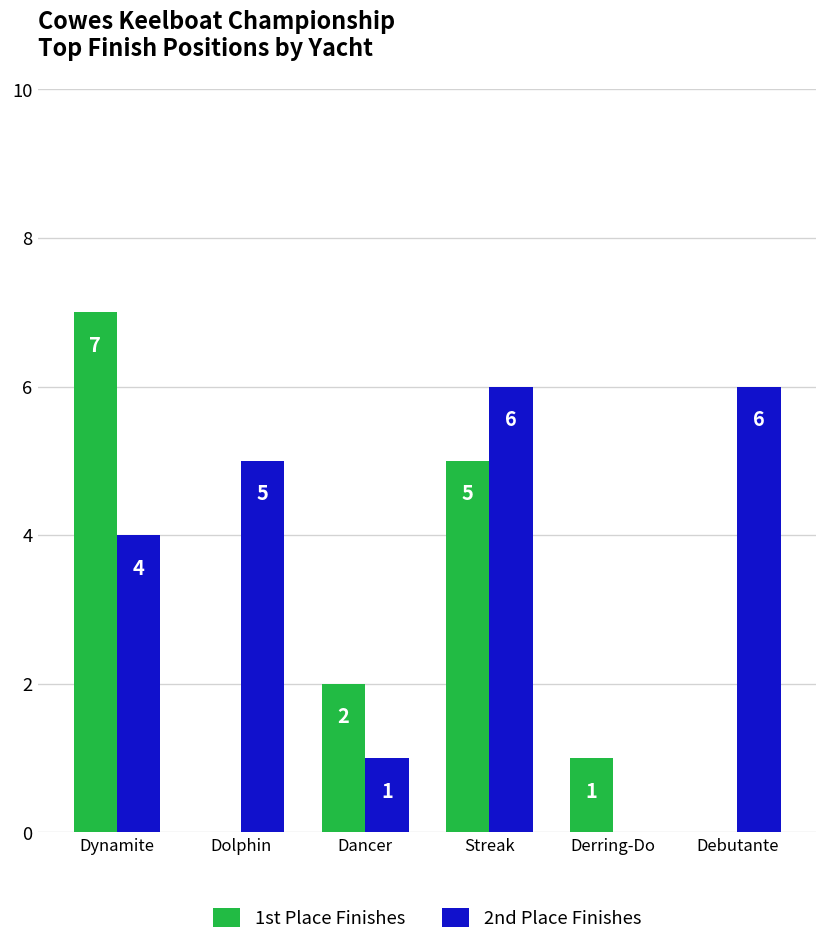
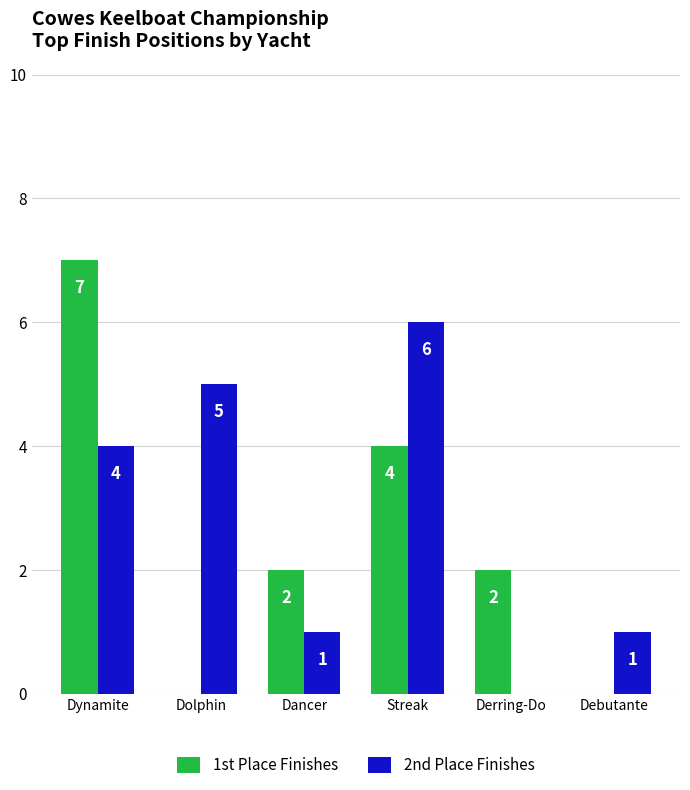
1st Place Finishes, Streak: 5 -> 4
1st Place Finishes, Derring-Do: 1 -> 2
2nd Place Finishes, Debutante: 6 -> 1
